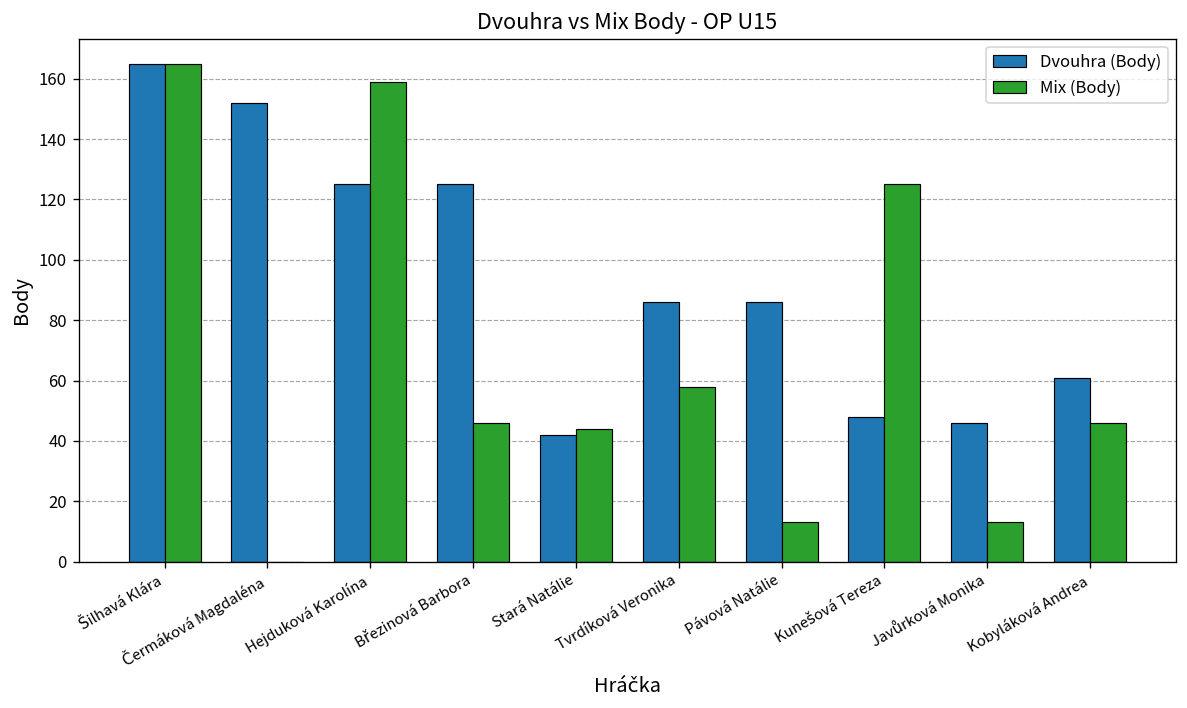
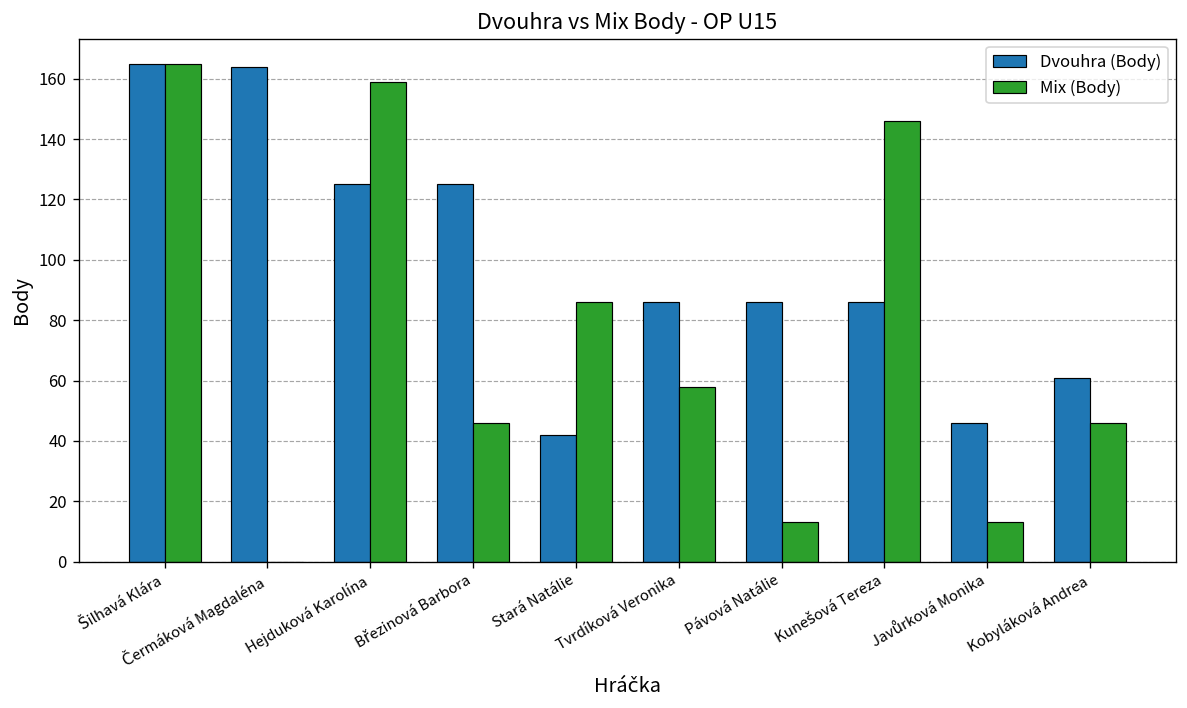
Dvouhra (Body), Čermáková Magdaléna: 152 -> 164
Mix (Body), Stará Natálie: 44 -> 86
Dvouhra (Body), Kunešová Tereza: 48 -> 86
Mix (Body), Kunešová Tereza: 125 -> 146
